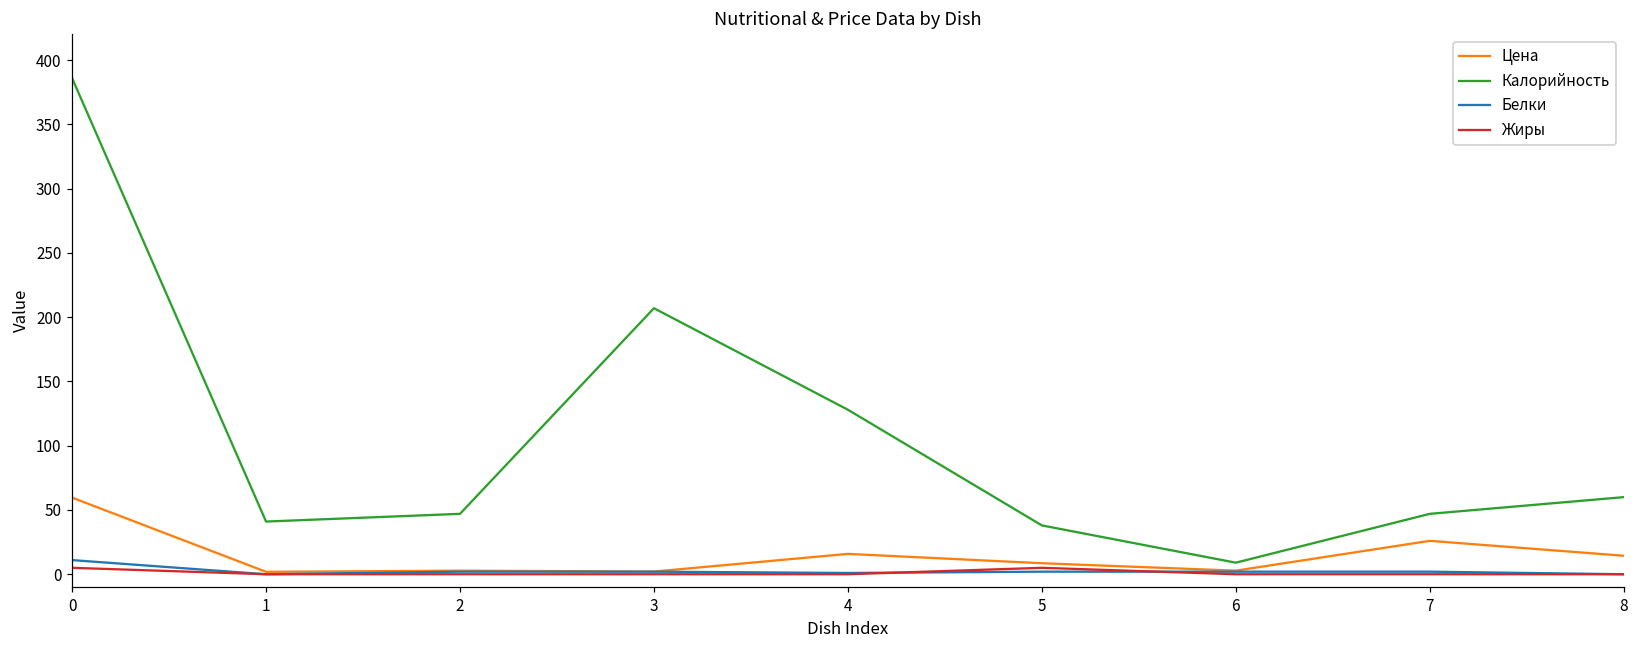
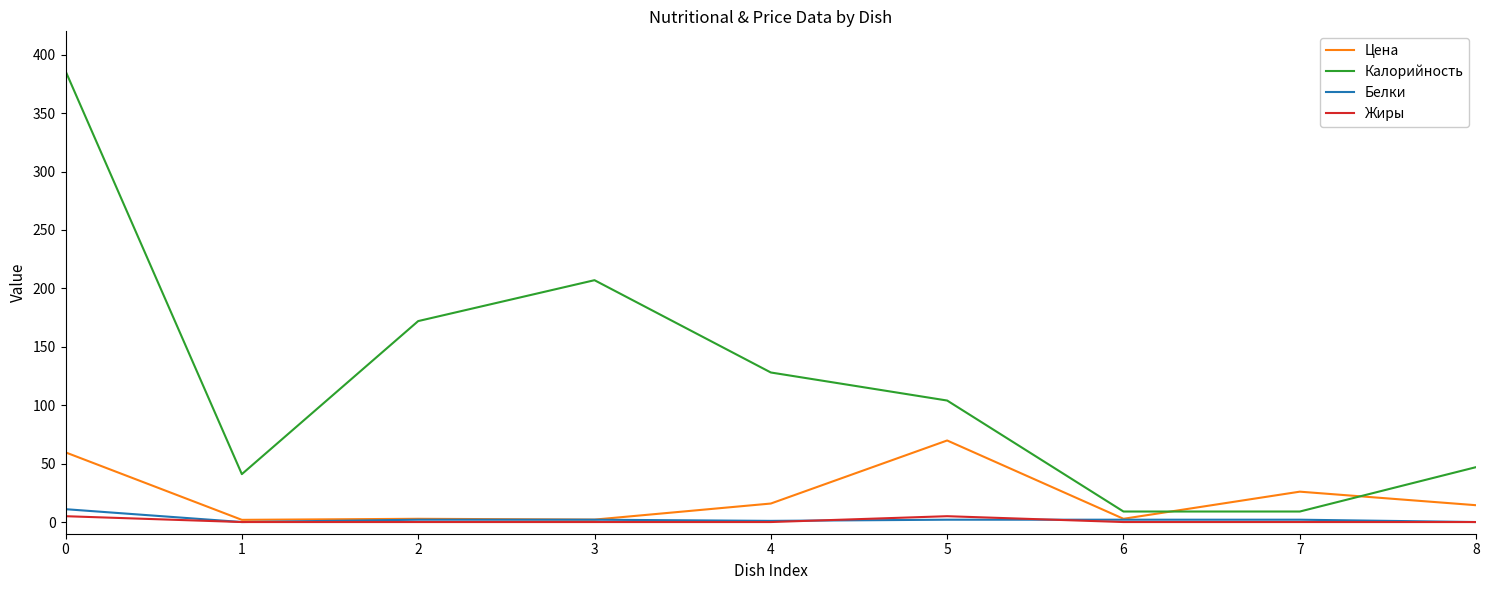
Калорийность, 2: 47 -> 172
Цена, 5: 9 -> 70
Калорийность, 5: 38 -> 104
Калорийность, 7: 47 -> 9
Калорийность, 8: 60 -> 47
